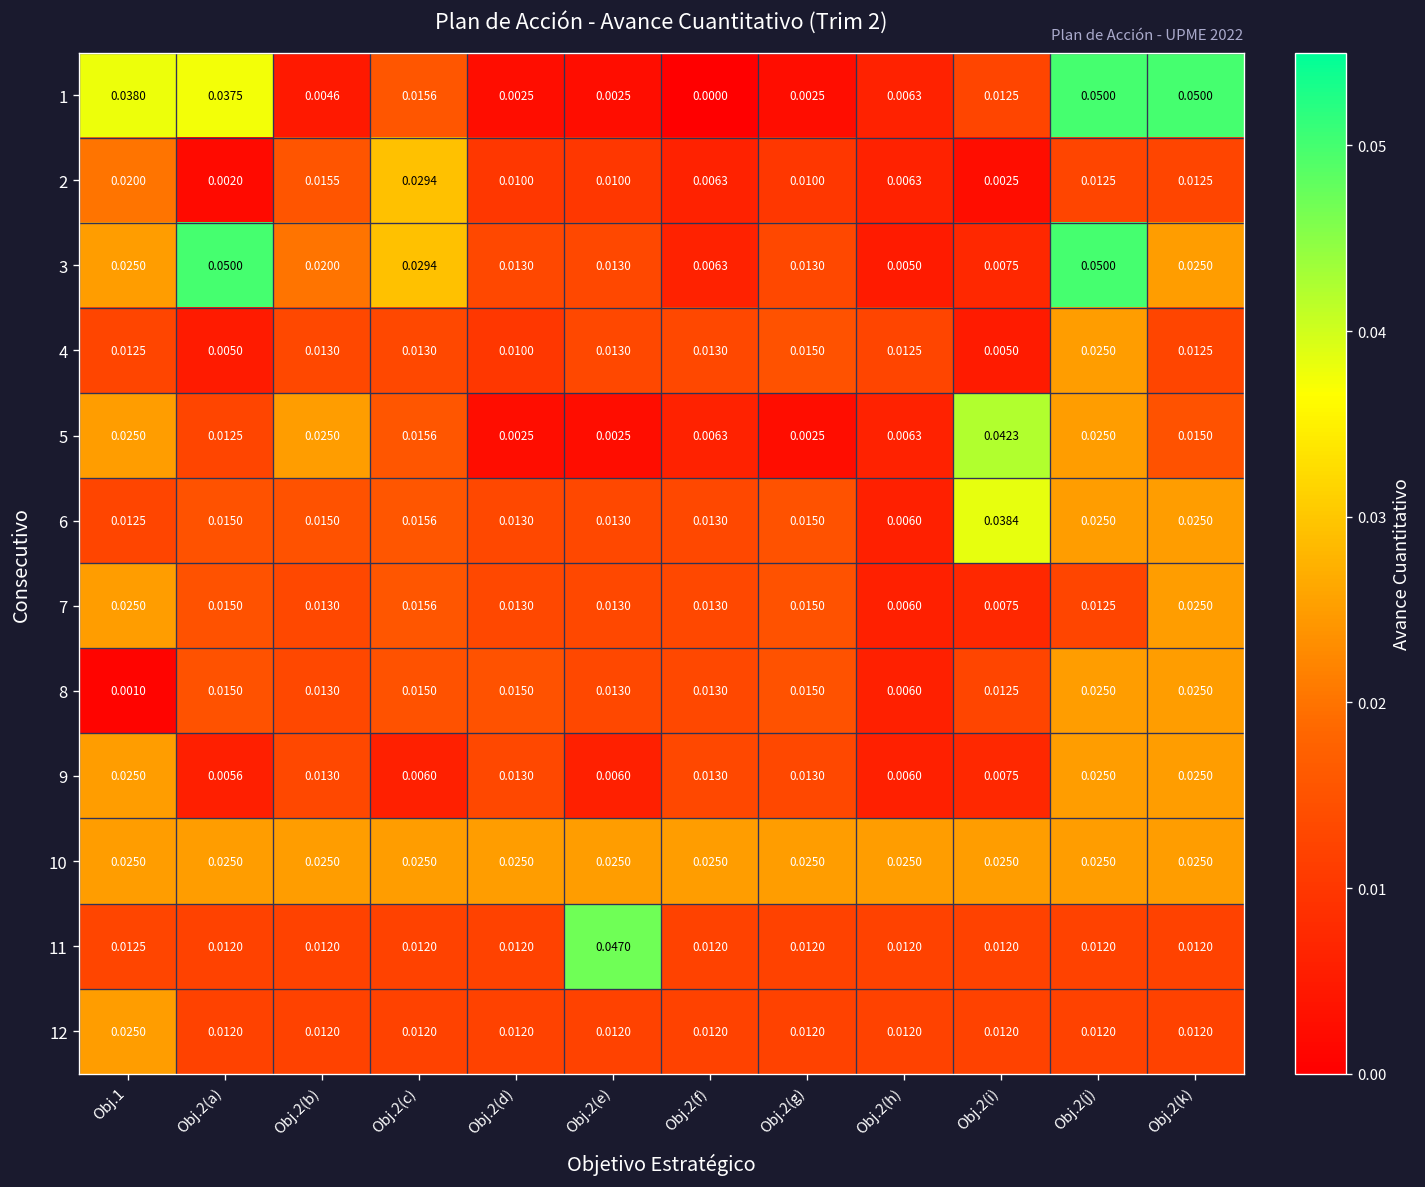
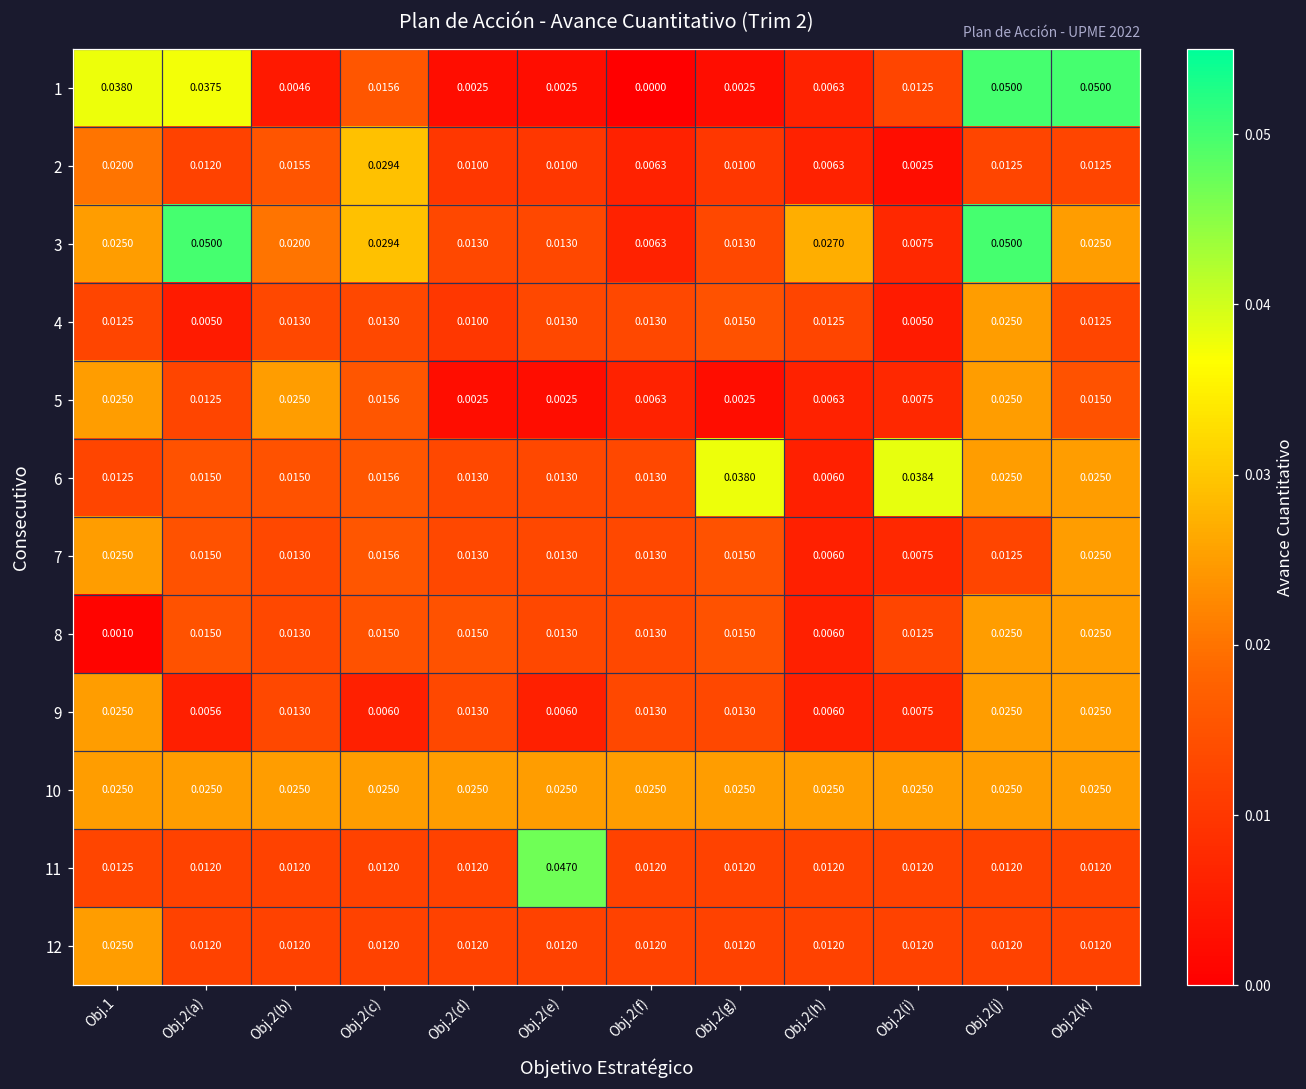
2, Obj.2(a): 0.0020 -> 0.0120
3, Obj.2(h): 0.0050 -> 0.0270
5, Obj.2(i): 0.0423 -> 0.0075
6, Obj.2(g): 0.0150 -> 0.0380
